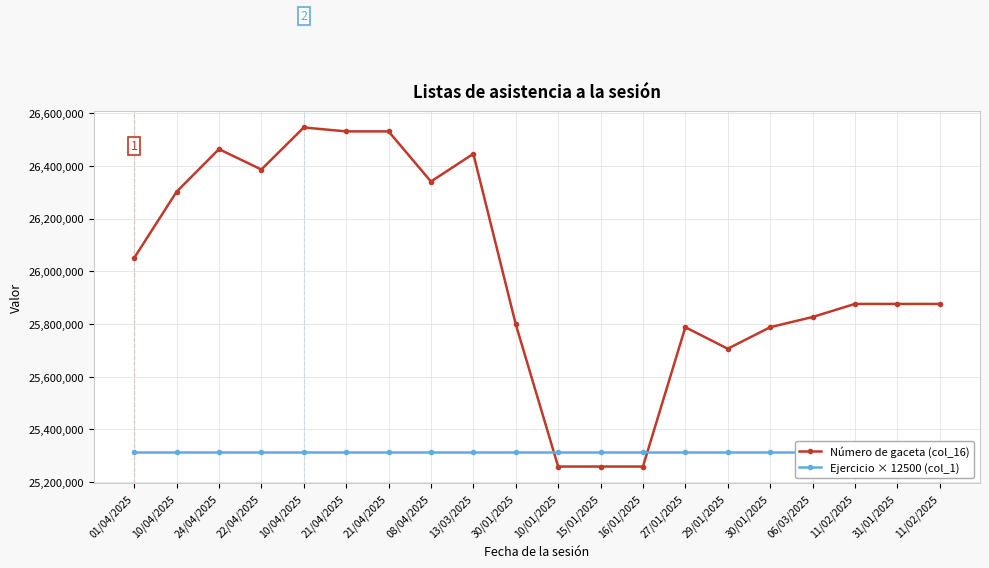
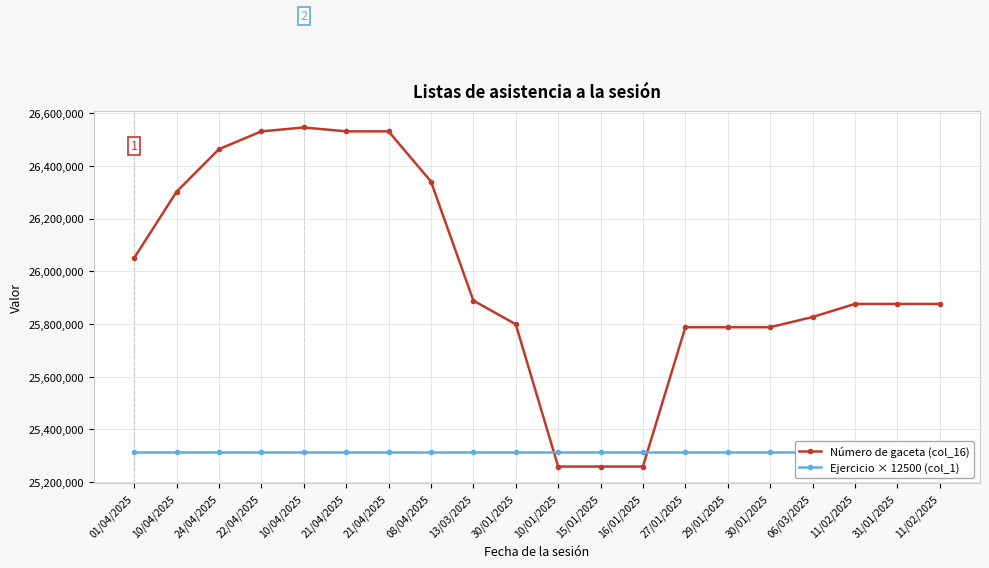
Número de gaceta (col_16), 22/04/2025: 26,390,000 -> 26,530,000
Número de gaceta (col_16), 13/03/2025: 26,450,000 -> 25,890,000
Número de gaceta (col_16), 29/01/2025: 25,710,000 -> 25,790,000
